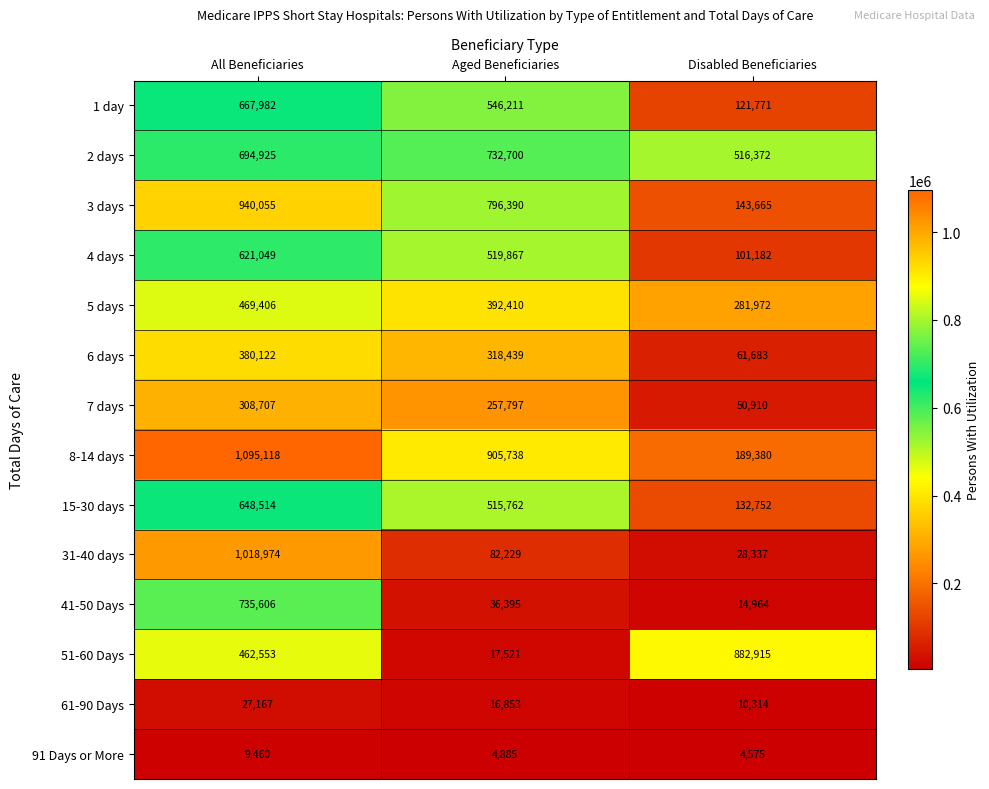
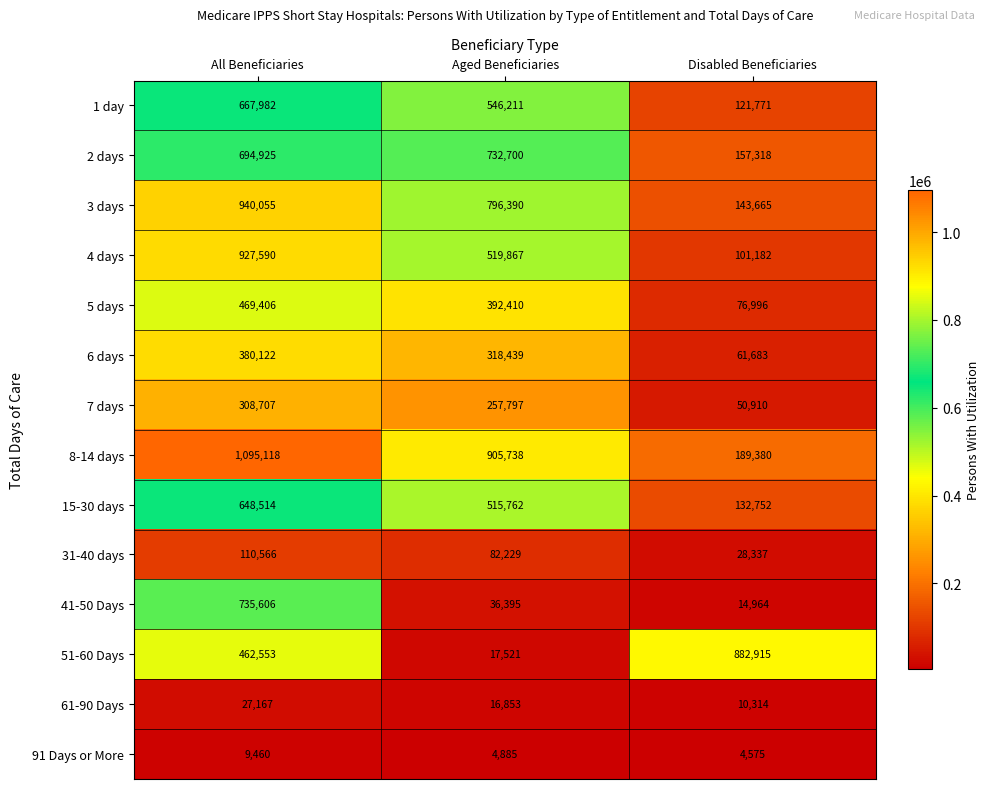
2 days, Disabled Beneficiaries: 516,372 -> 157,318
4 days, All Beneficiaries: 621,049 -> 927,590
5 days, Disabled Beneficiaries: 281,972 -> 76,996
31-40 days, All Beneficiaries: 1,018,974 -> 110,566
